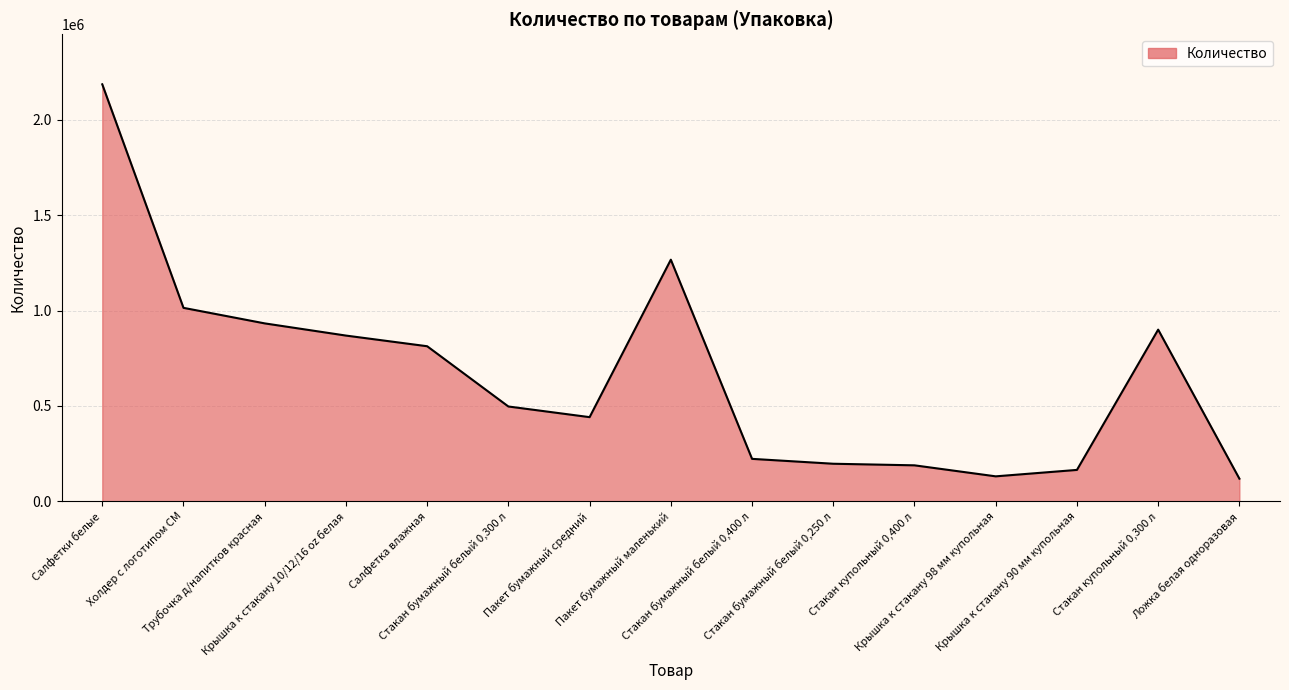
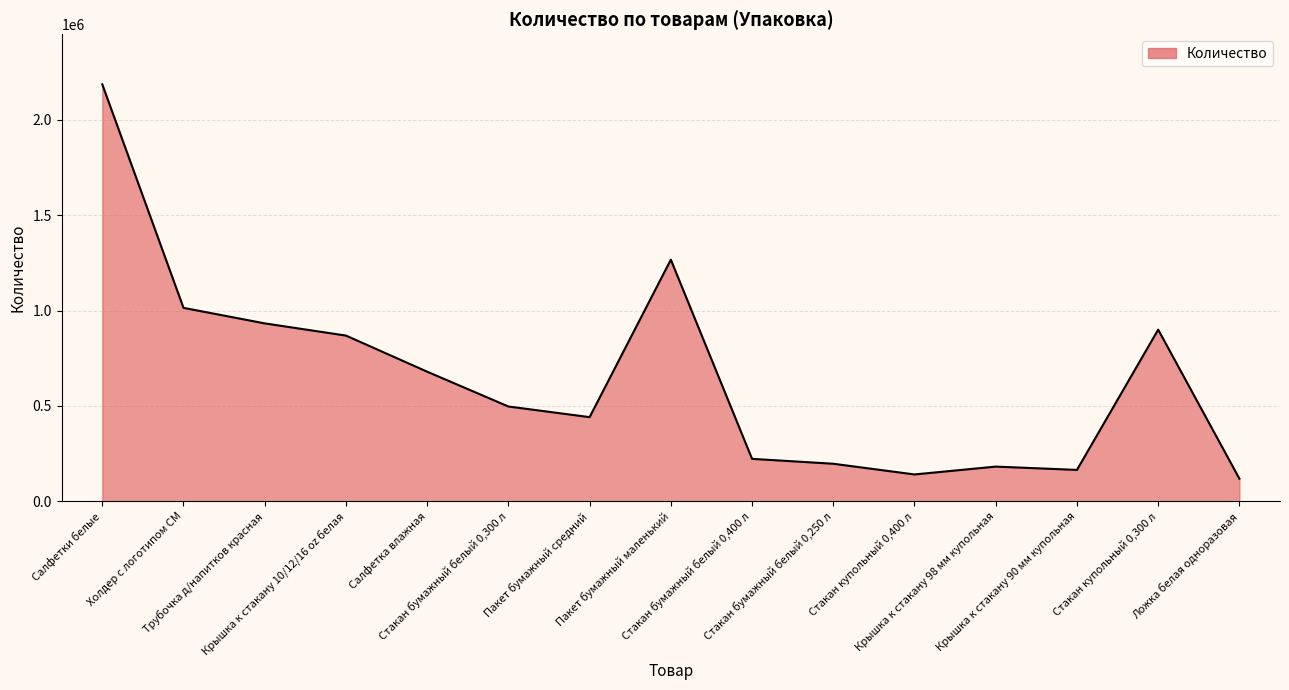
Салфетка влажная: 810000 -> 680000
Стакан купольный 0,400 л: 190000 -> 140000
Крышка к стакану 98 мм купольная: 130000 -> 180000
